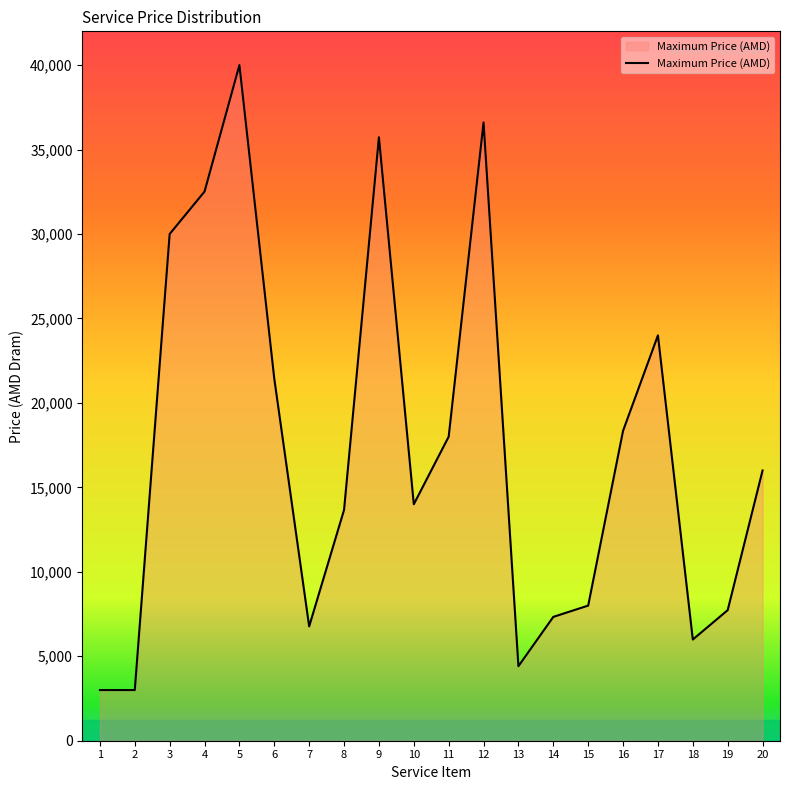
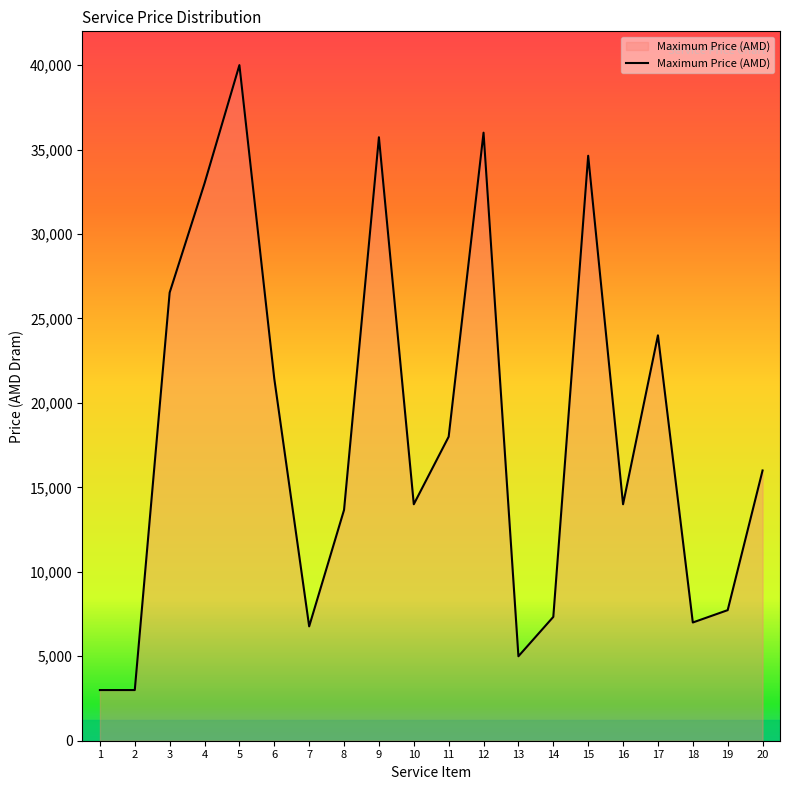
3: 30,000 -> 26,500
4: 32,500 -> 33,000
12: 36,600 -> 36,000
13: 4,400 -> 5,000
15: 8,000 -> 34,600
16: 18,400 -> 14,000
18: 6,000 -> 7,000
